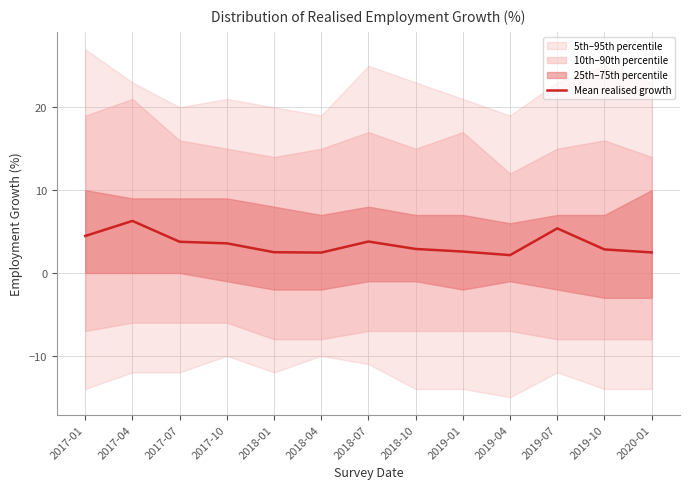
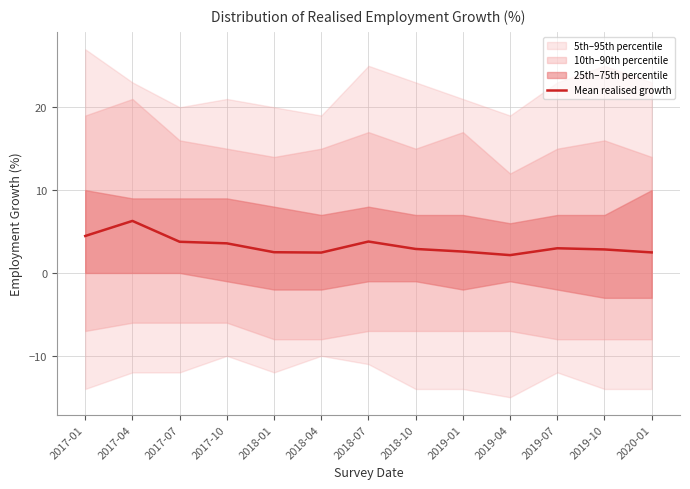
Mean realised growth, 2019-07: 5 -> 3
